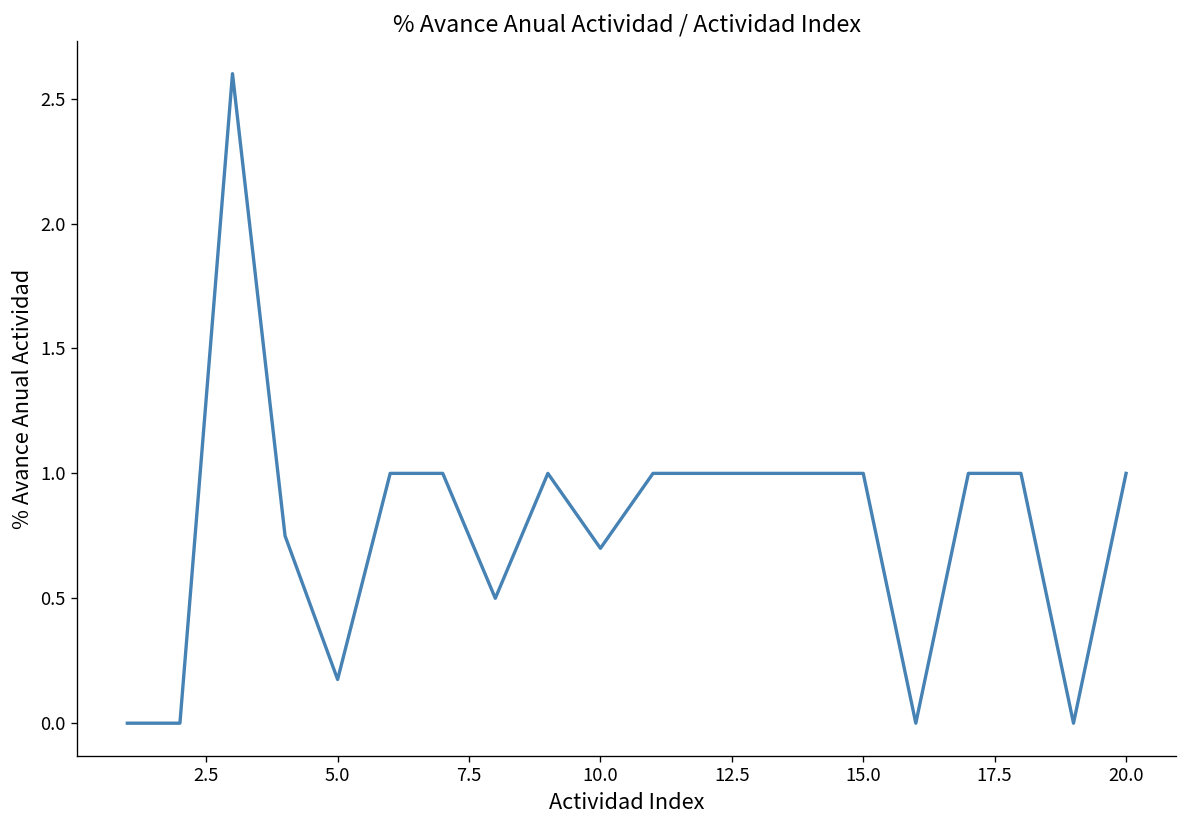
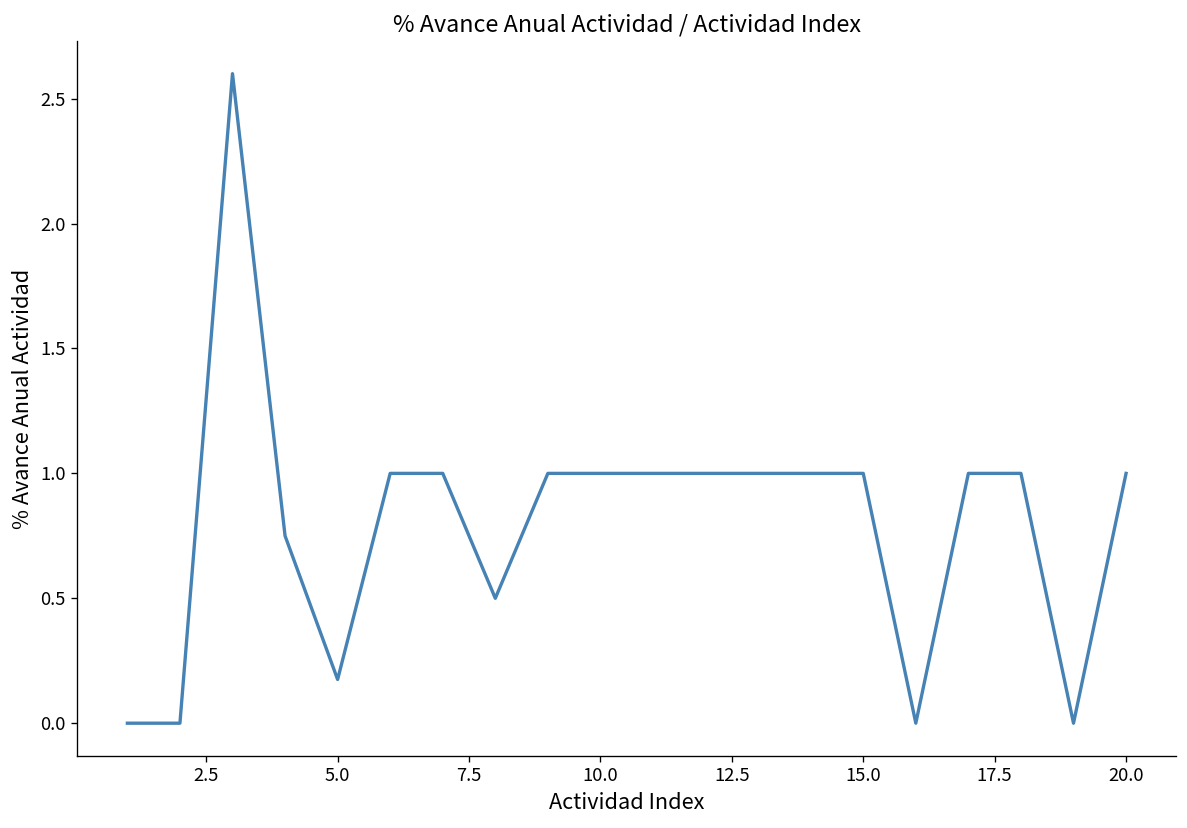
10.0: 0.7 -> 1.0
